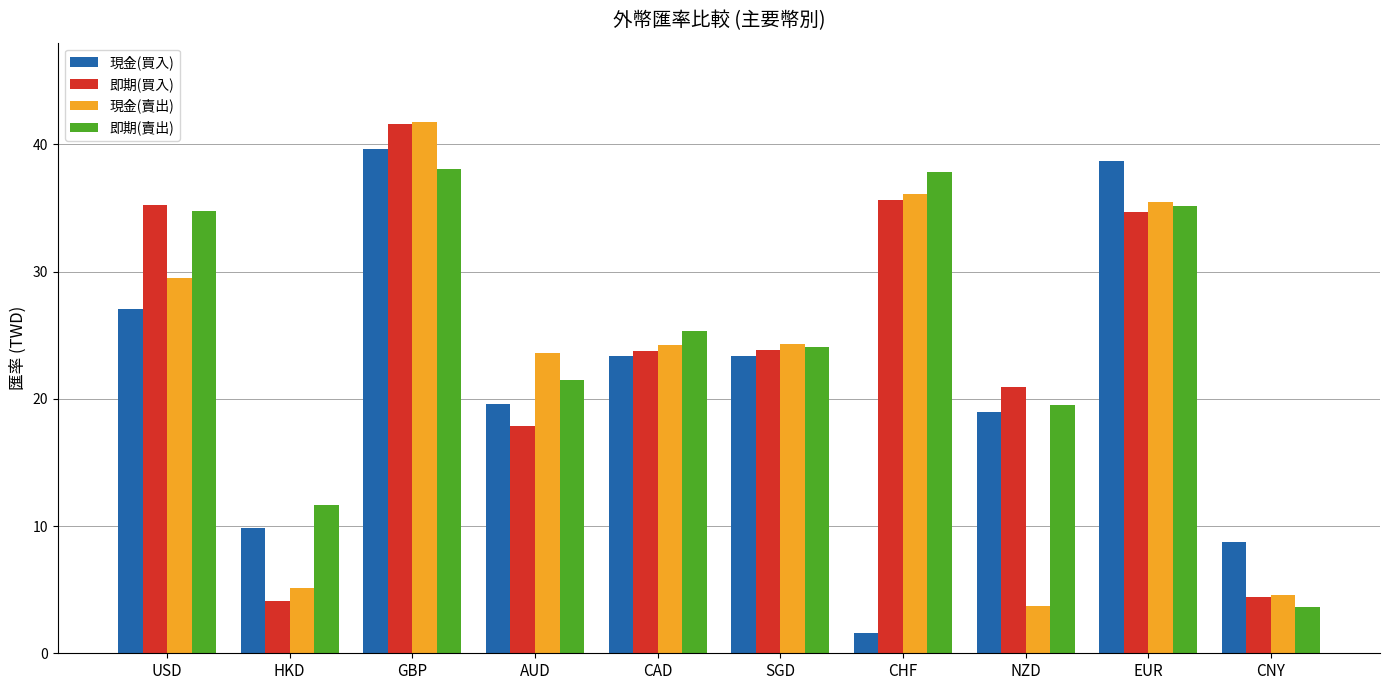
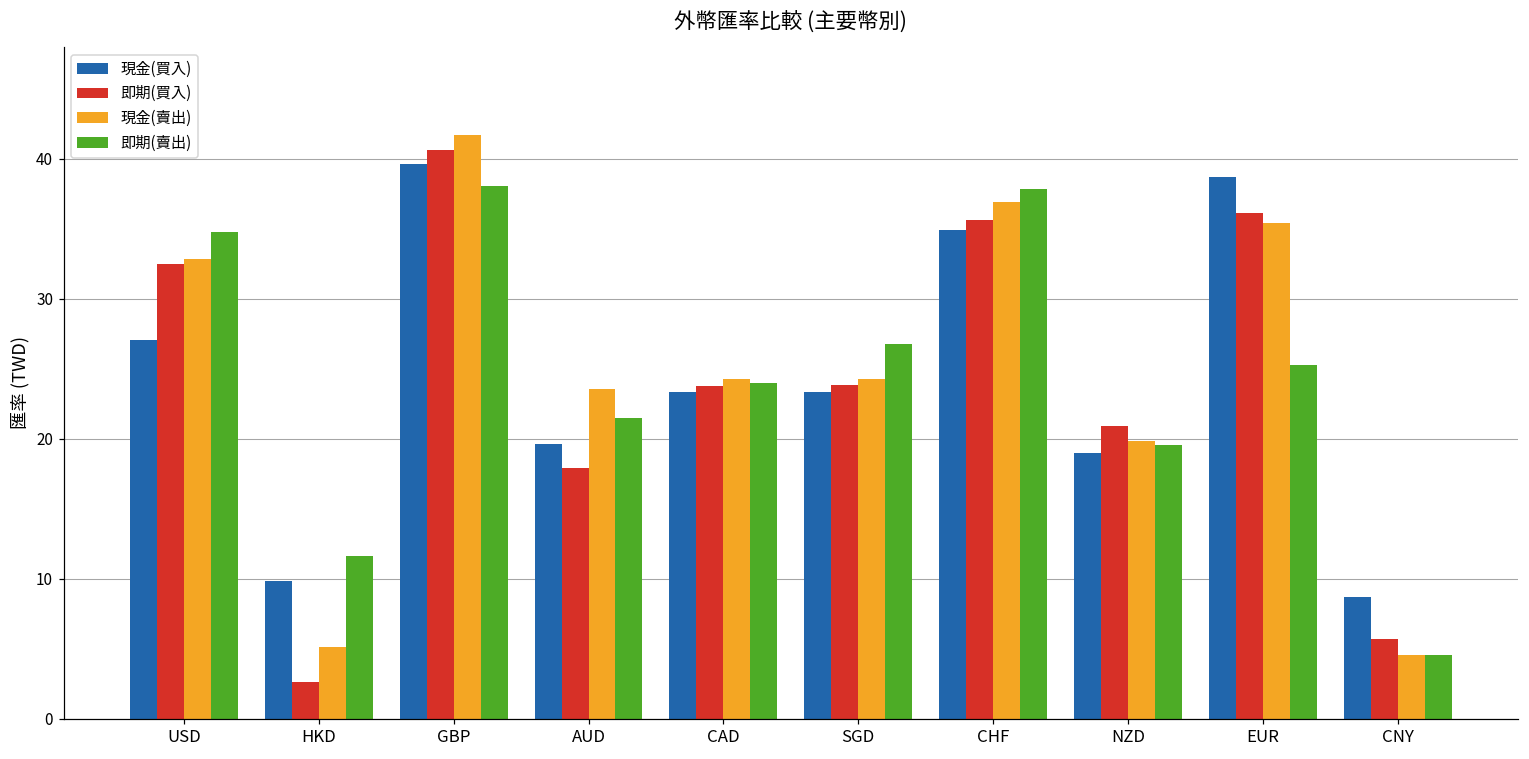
即期(買入), USD: 35.2 -> 32.5
現金(賣出), USD: 29.5 -> 32.8
即期(買入), HKD: 4.1 -> 2.6
即期(買入), GBP: 41.6 -> 40.6
即期(賣出), CAD: 25.3 -> 24.0
即期(賣出), SGD: 24.0 -> 26.7
現金(買入), CHF: 1.6 -> 34.9
現金(賣出), CHF: 36.1 -> 36.9
現金(賣出), NZD: 3.7 -> 19.8
即期(買入), EUR: 34.7 -> 36.1
即期(賣出), EUR: 35.1 -> 25.3
即期(買入), CNY: 4.5 -> 5.7
即期(賣出), CNY: 3.6 -> 4.5
